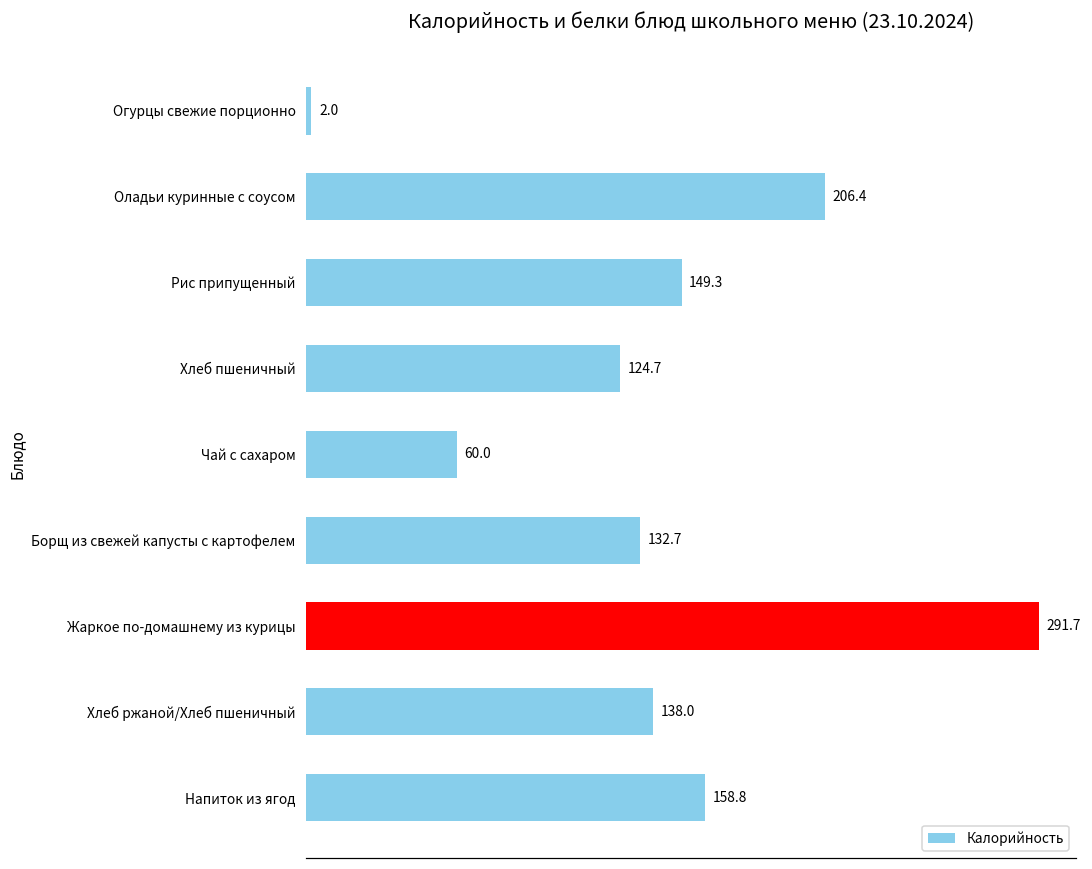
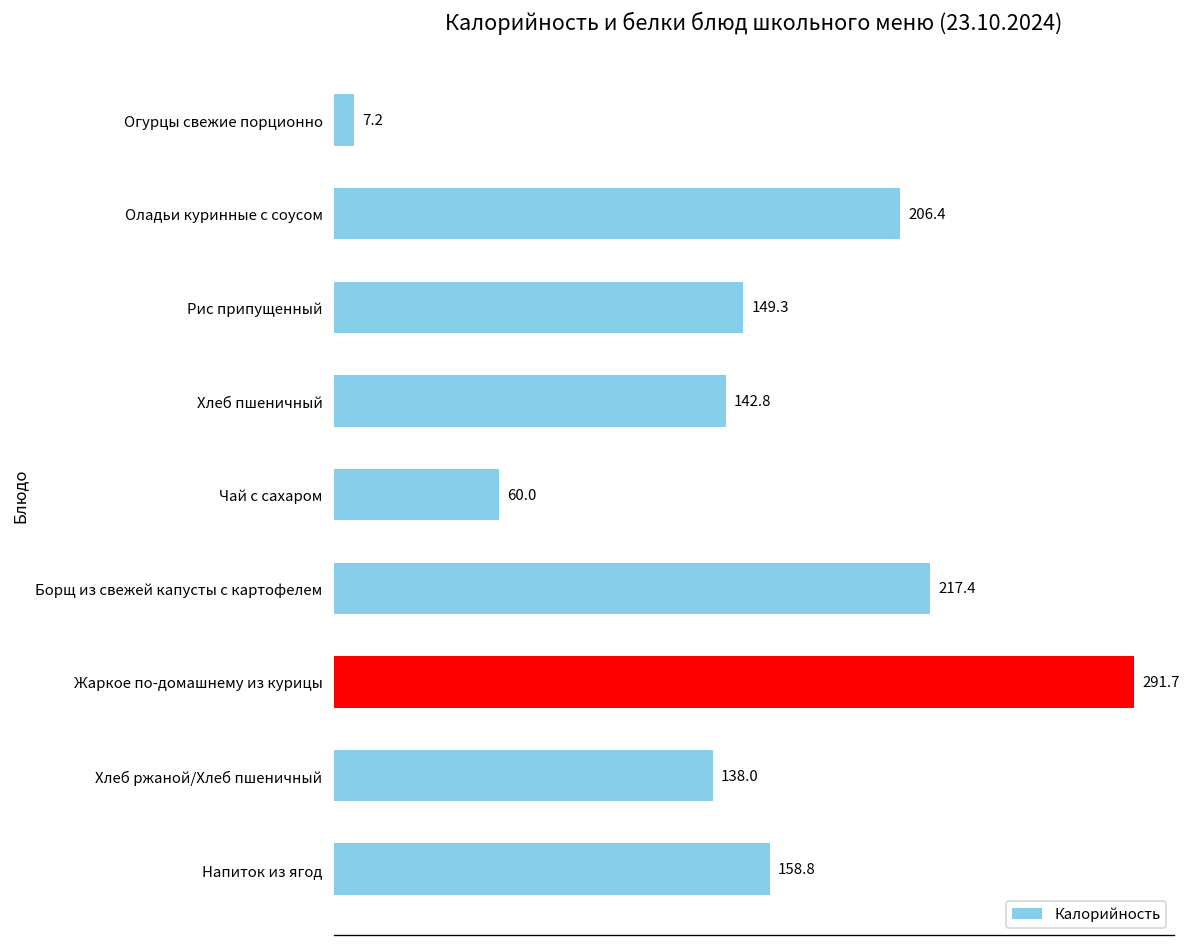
Огурцы свежие порционно: 2.0 -> 7.2
Хлеб пшеничный: 124.7 -> 142.8
Борщ из свежей капусты с картофелем: 132.7 -> 217.4
